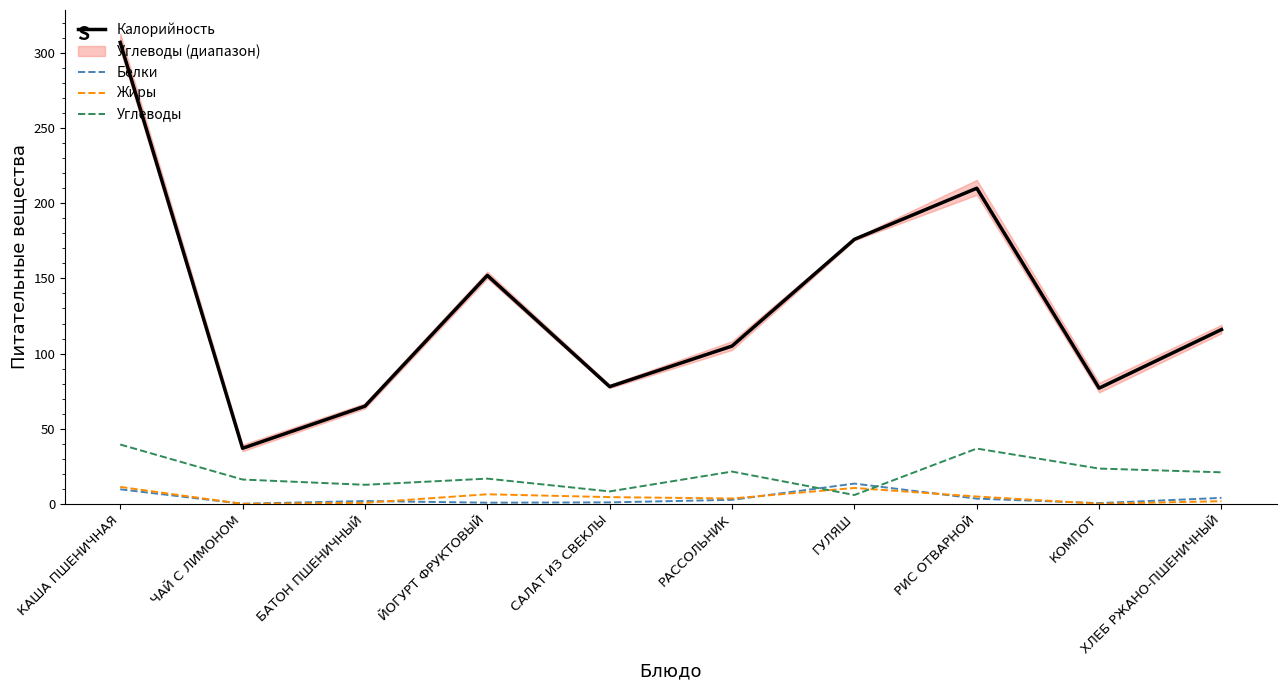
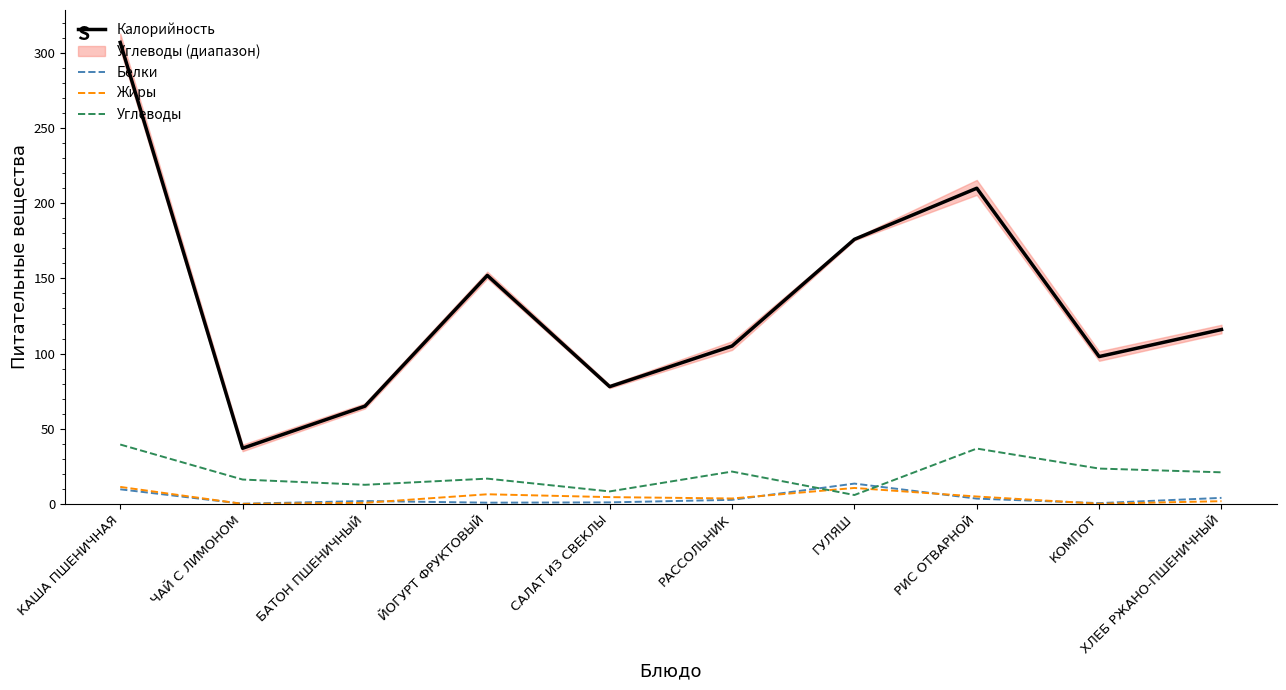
Калорийность, КОМПОТ: 77 -> 98
